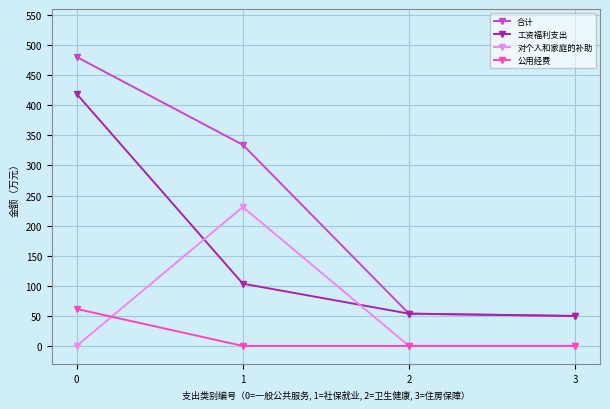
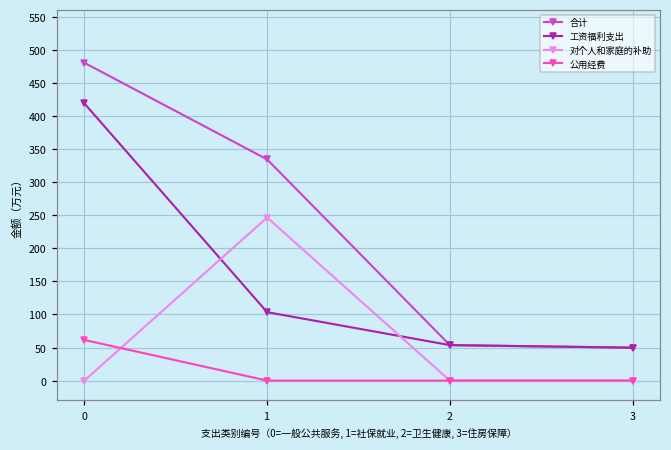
对个人和家庭的补助, 1: 230 -> 250
